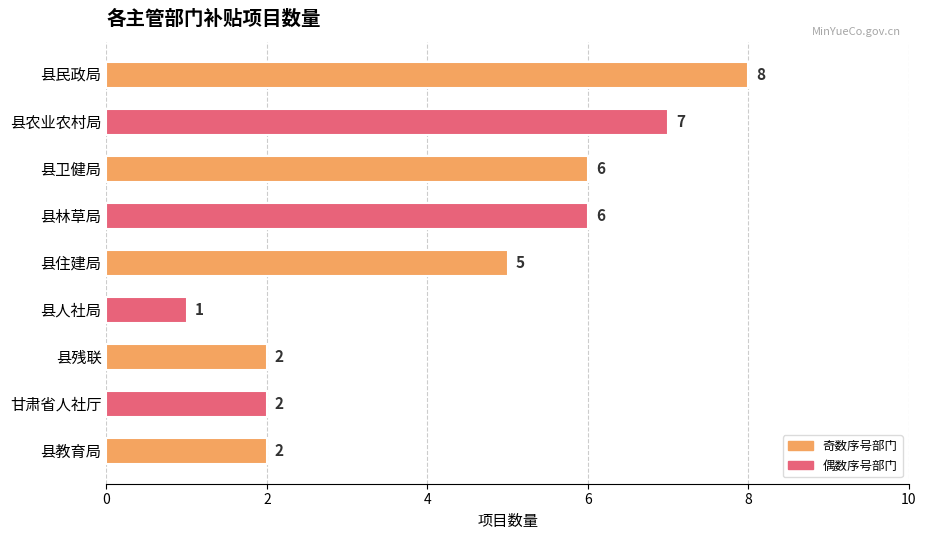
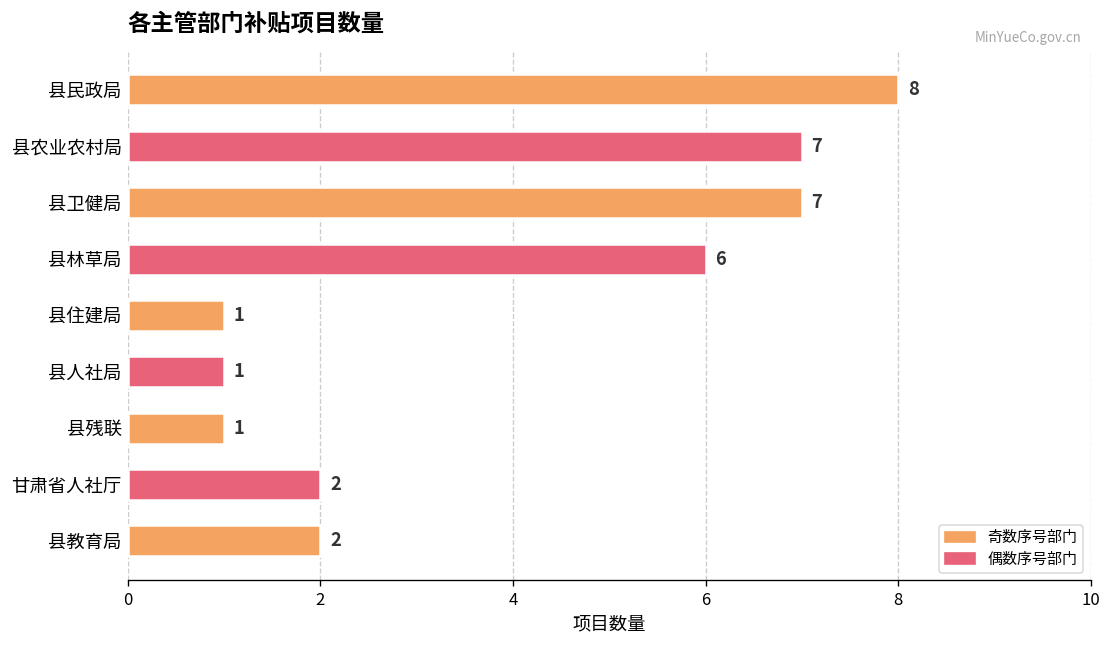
县卫健局: 6 -> 7
县住建局: 5 -> 1
县残联: 2 -> 1
